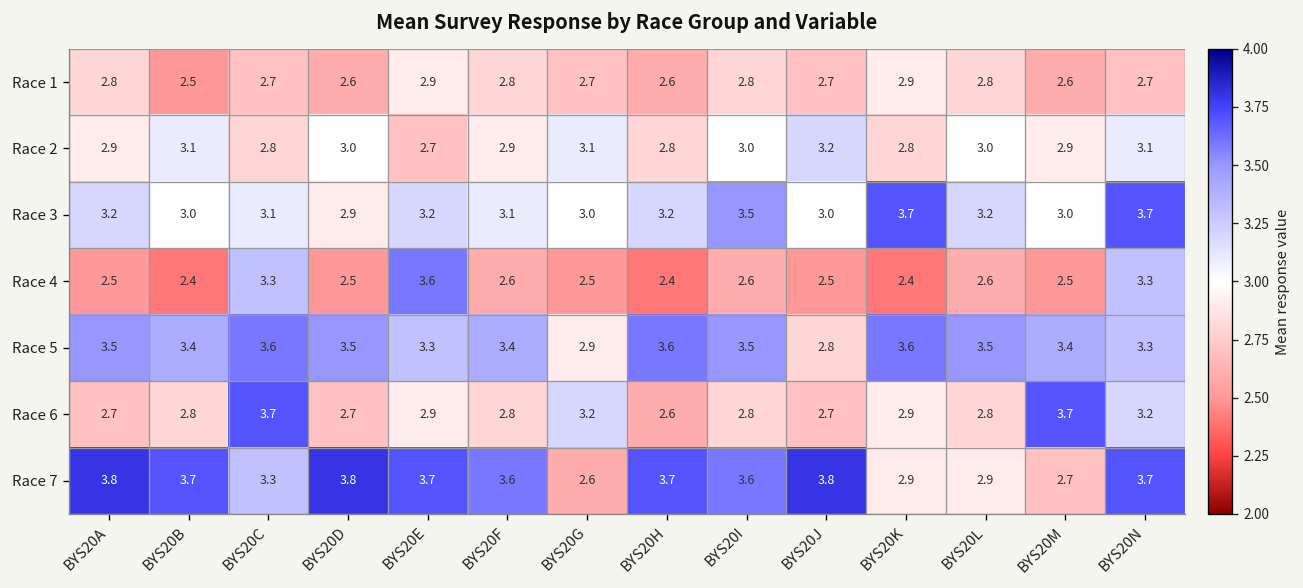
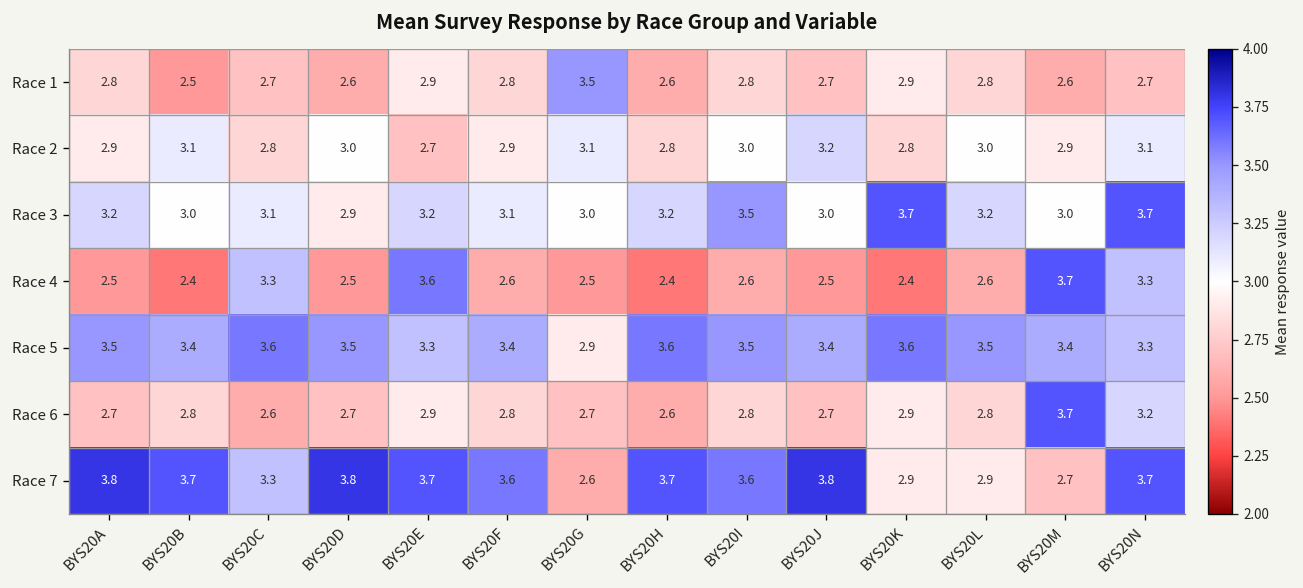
Race 1, BYS20G: 2.7 -> 3.5
Race 4, BYS20M: 2.5 -> 3.7
Race 5, BYS20J: 2.8 -> 3.4
Race 6, BYS20C: 3.7 -> 2.6
Race 6, BYS20G: 3.2 -> 2.7
